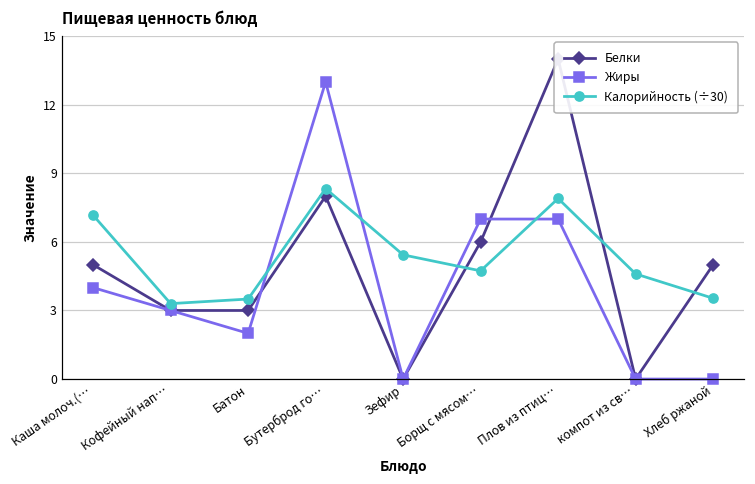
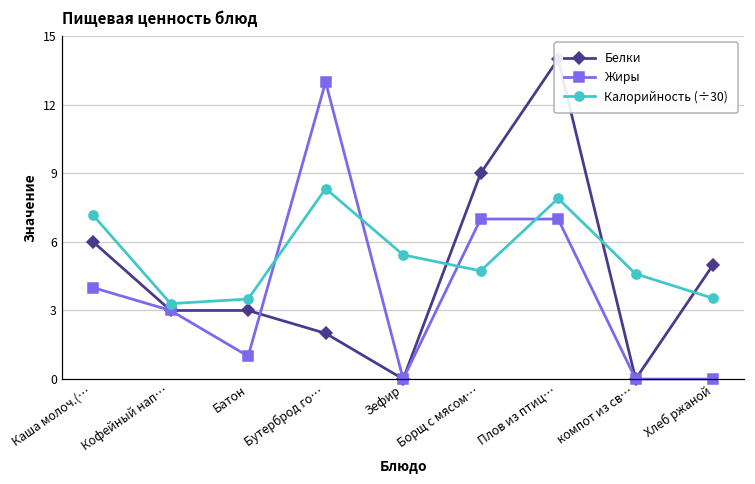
Белки, Каша молоч.(…: 5 -> 6
Жиры, Батон: 2 -> 1
Белки, Бутерброд го…: 8 -> 2
Белки, Борщ с мясом…: 6 -> 9
